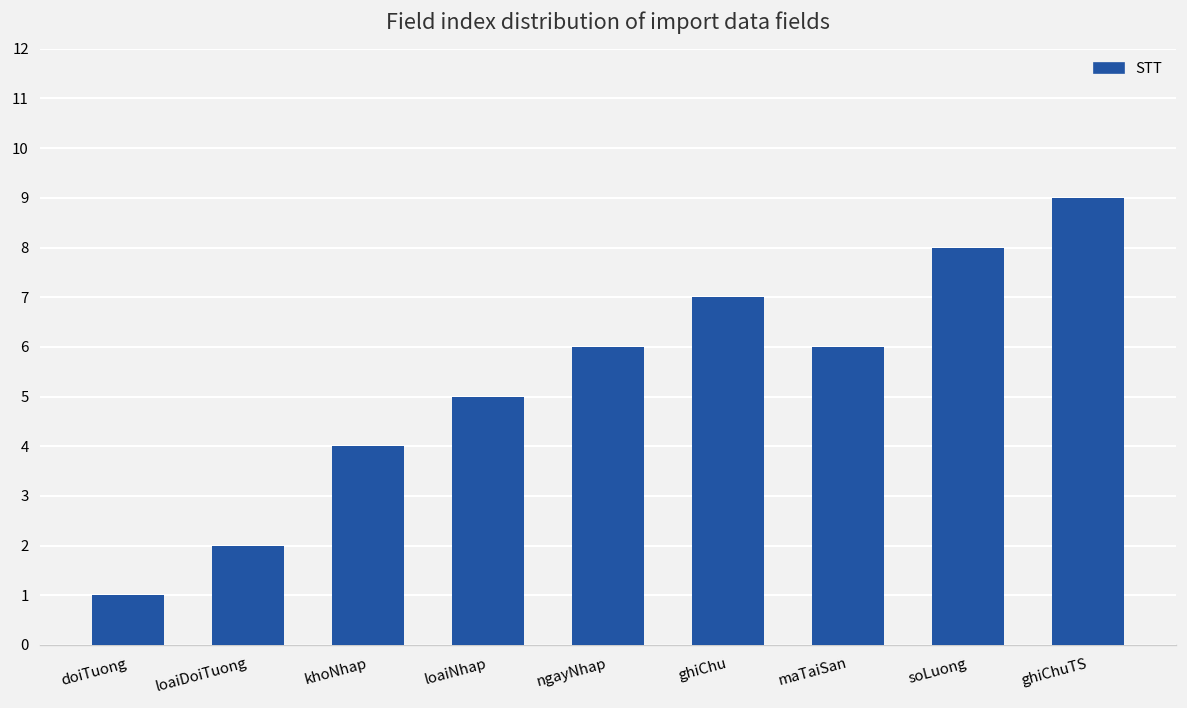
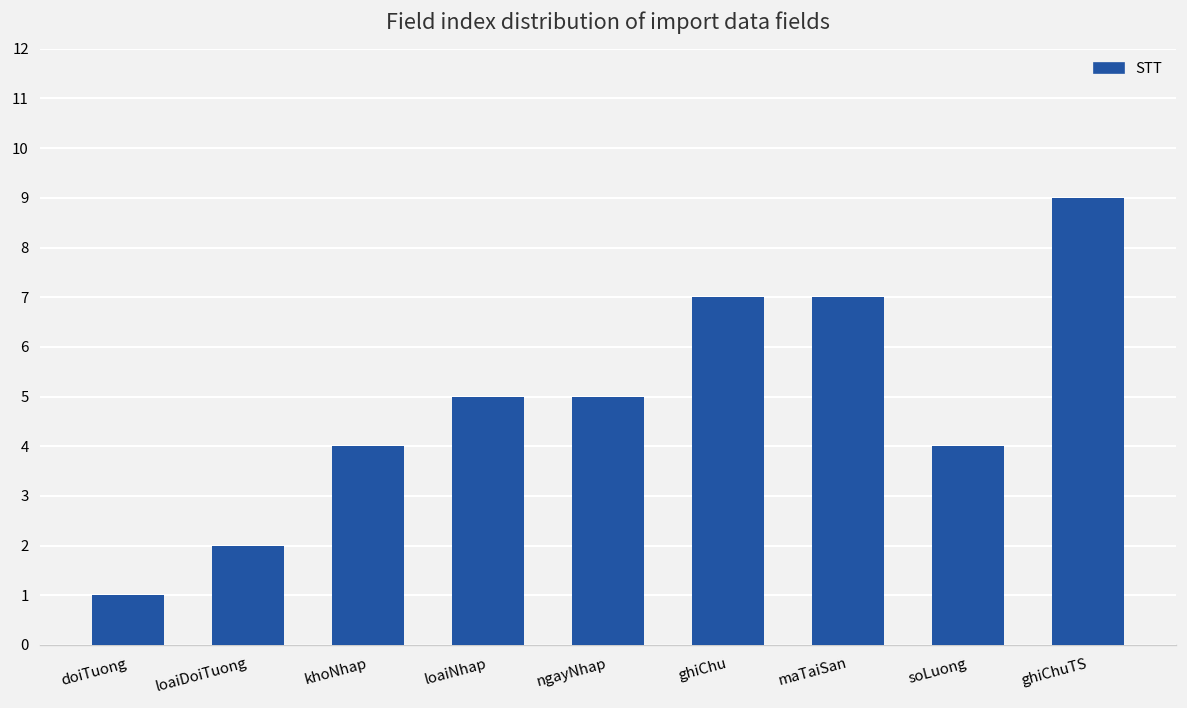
ngayNhap: 6 -> 5
maTaiSan: 6 -> 7
soLuong: 8 -> 4
